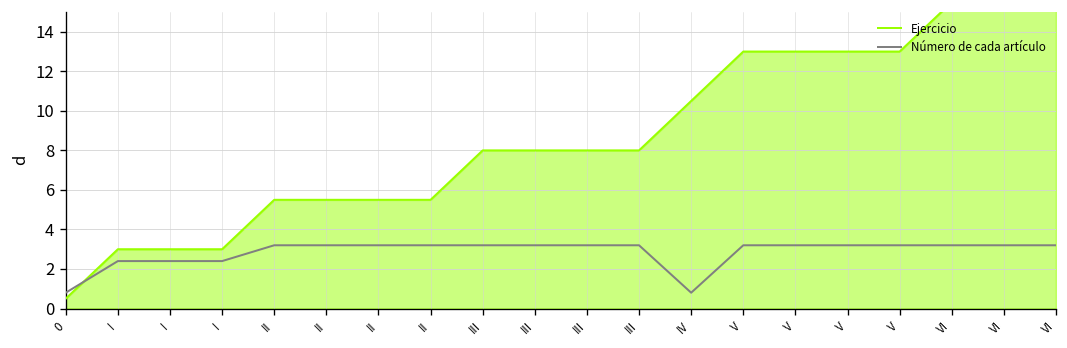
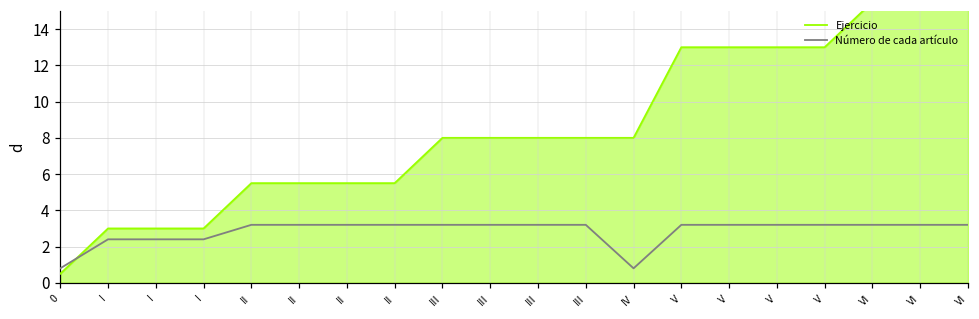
Ejercicio, IV: 10.5 -> 8.0
